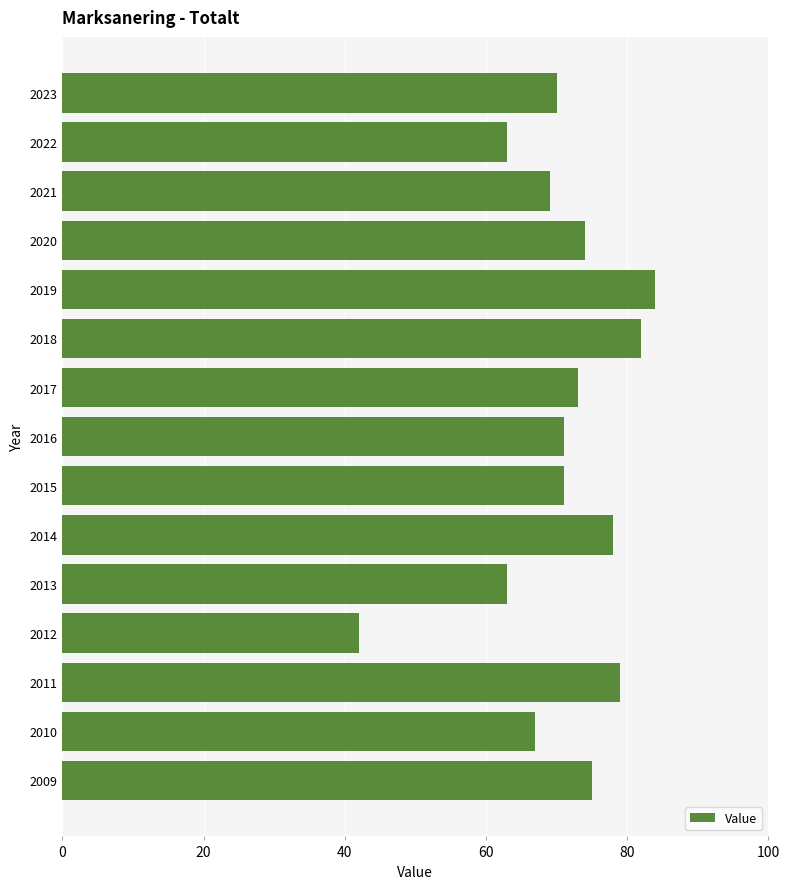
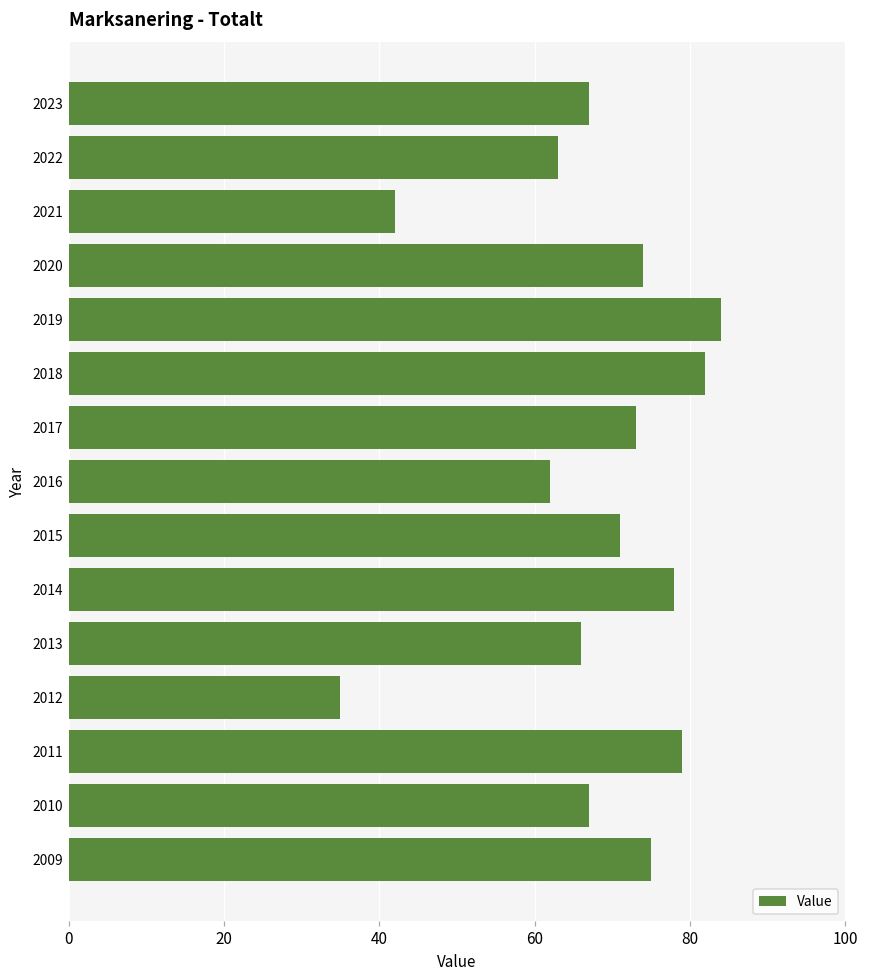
2023: 70 -> 67
2021: 69 -> 42
2016: 71 -> 62
2013: 63 -> 66
2012: 42 -> 35
